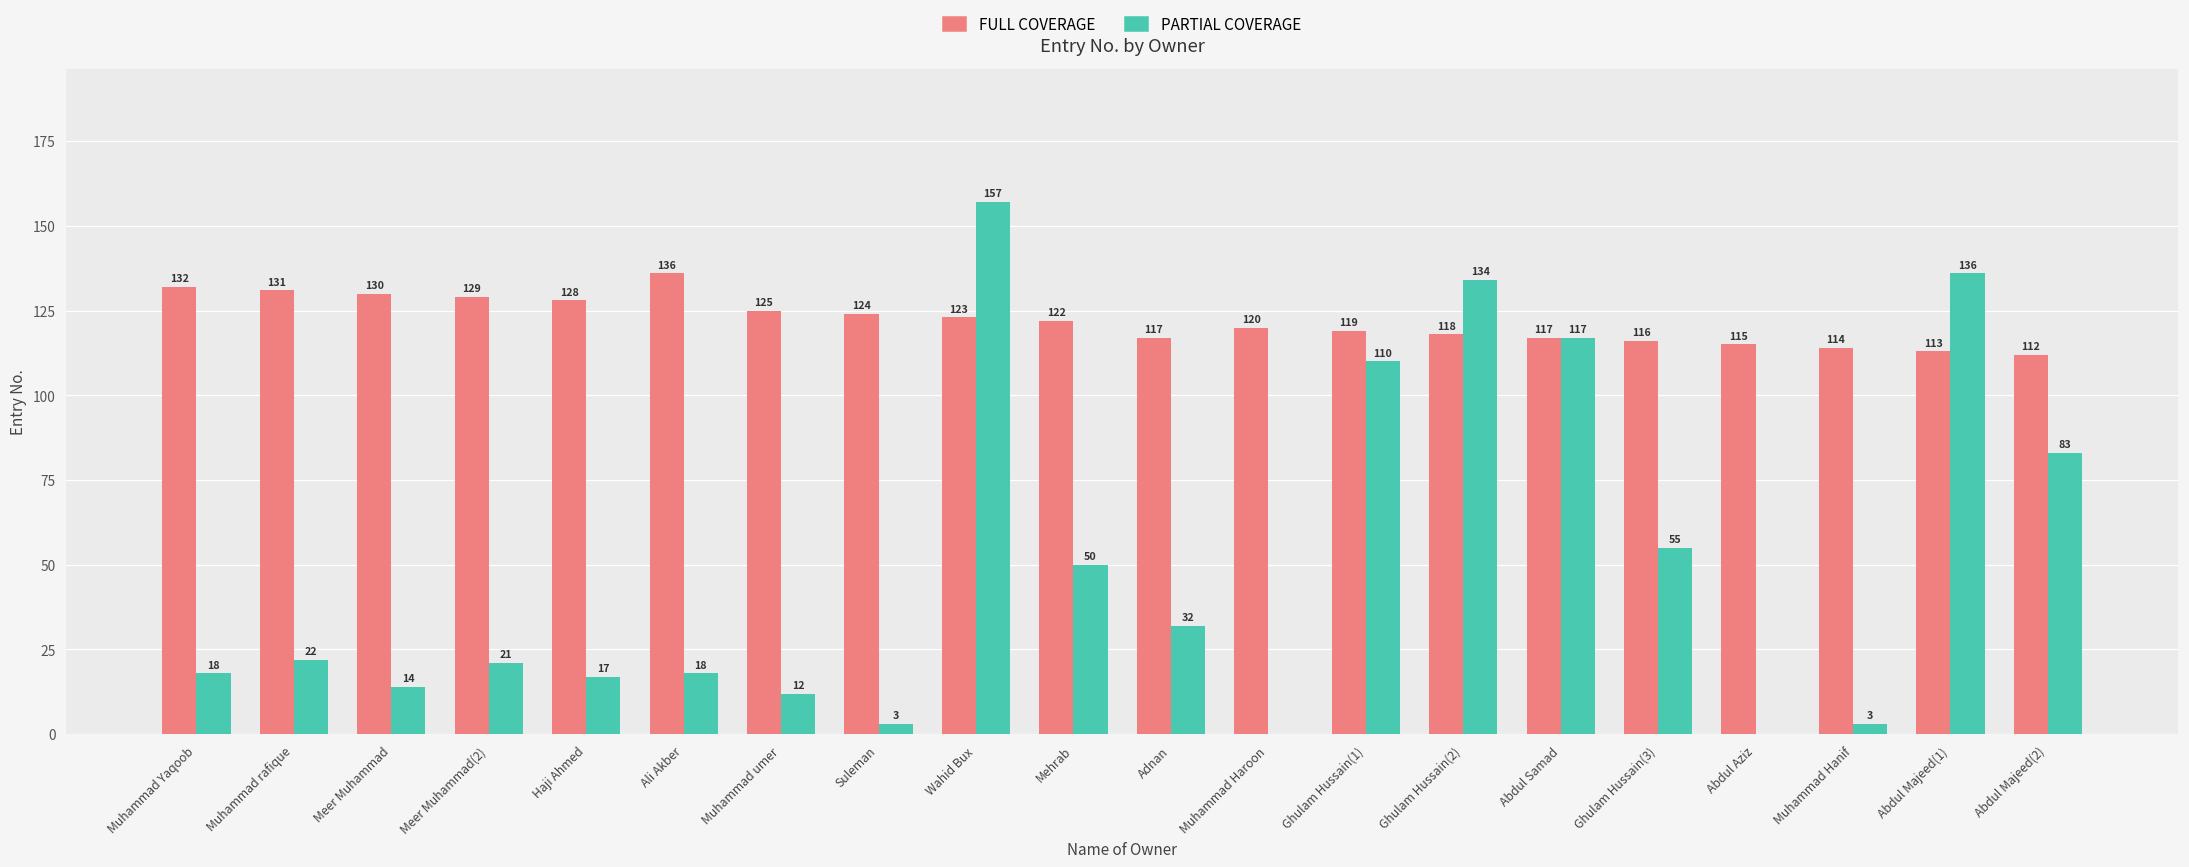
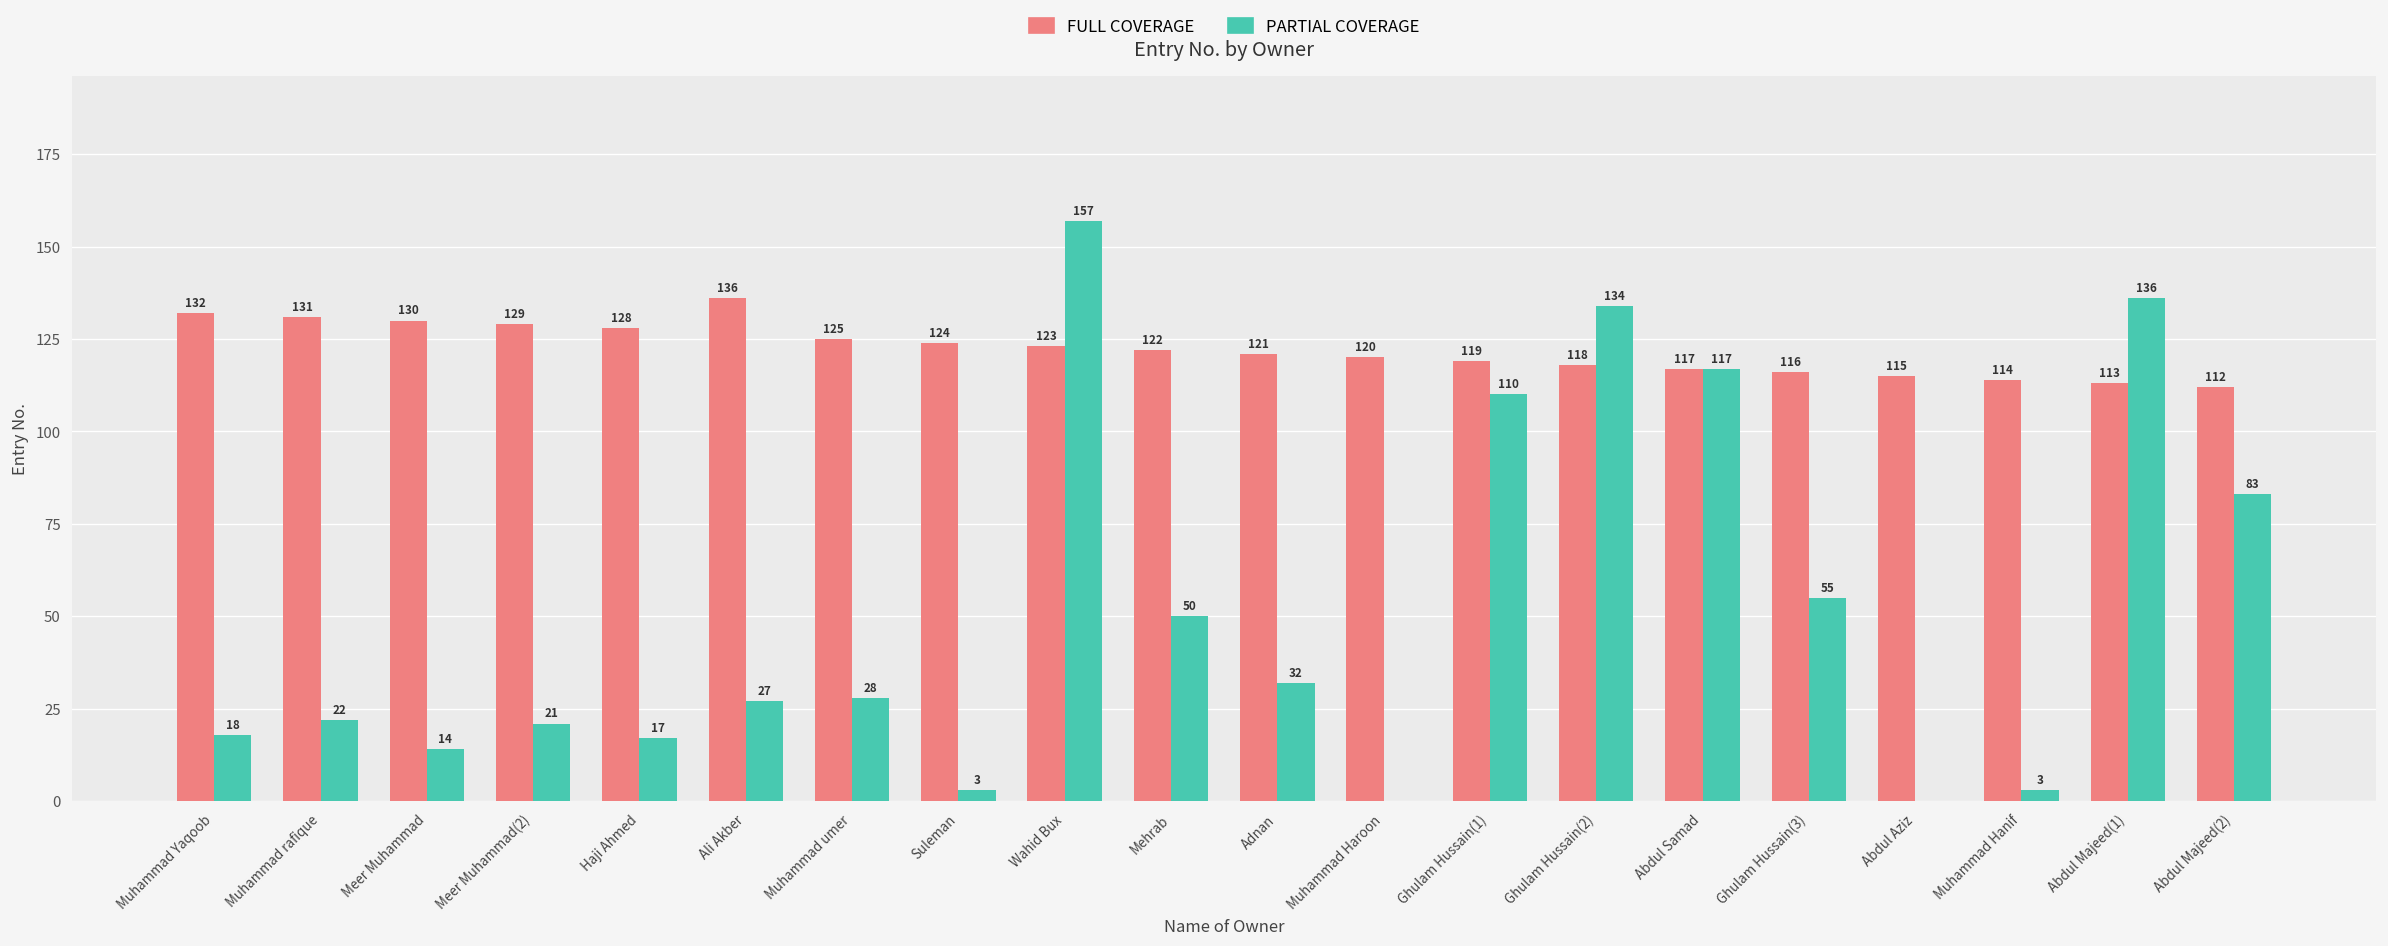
PARTIAL COVERAGE, Ali Akber: 18 -> 27
PARTIAL COVERAGE, Muhammad umer: 12 -> 28
FULL COVERAGE, Adnan: 117 -> 121
